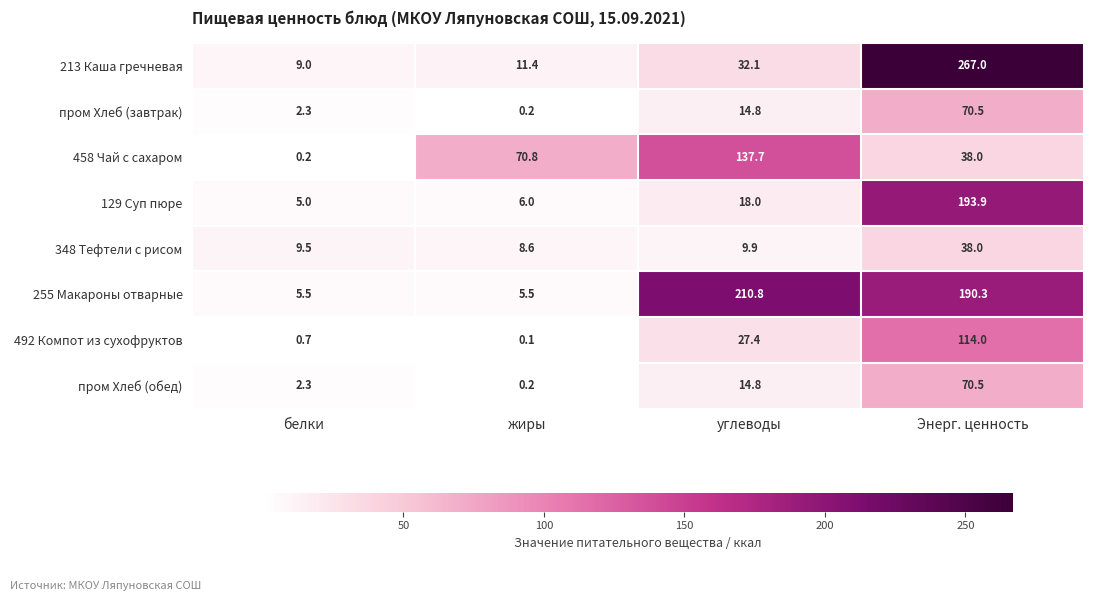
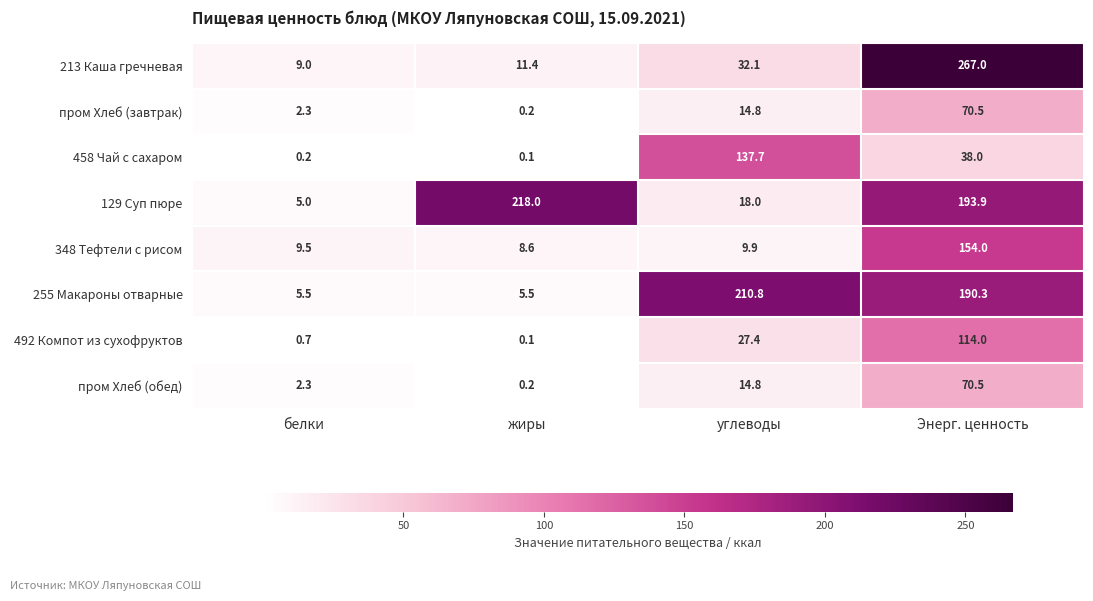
458 Чай с сахаром, жиры: 70.8 -> 0.1
129 Суп пюре, жиры: 6.0 -> 218.0
348 Тефтели с рисом, Энерг. ценность: 38.0 -> 154.0
